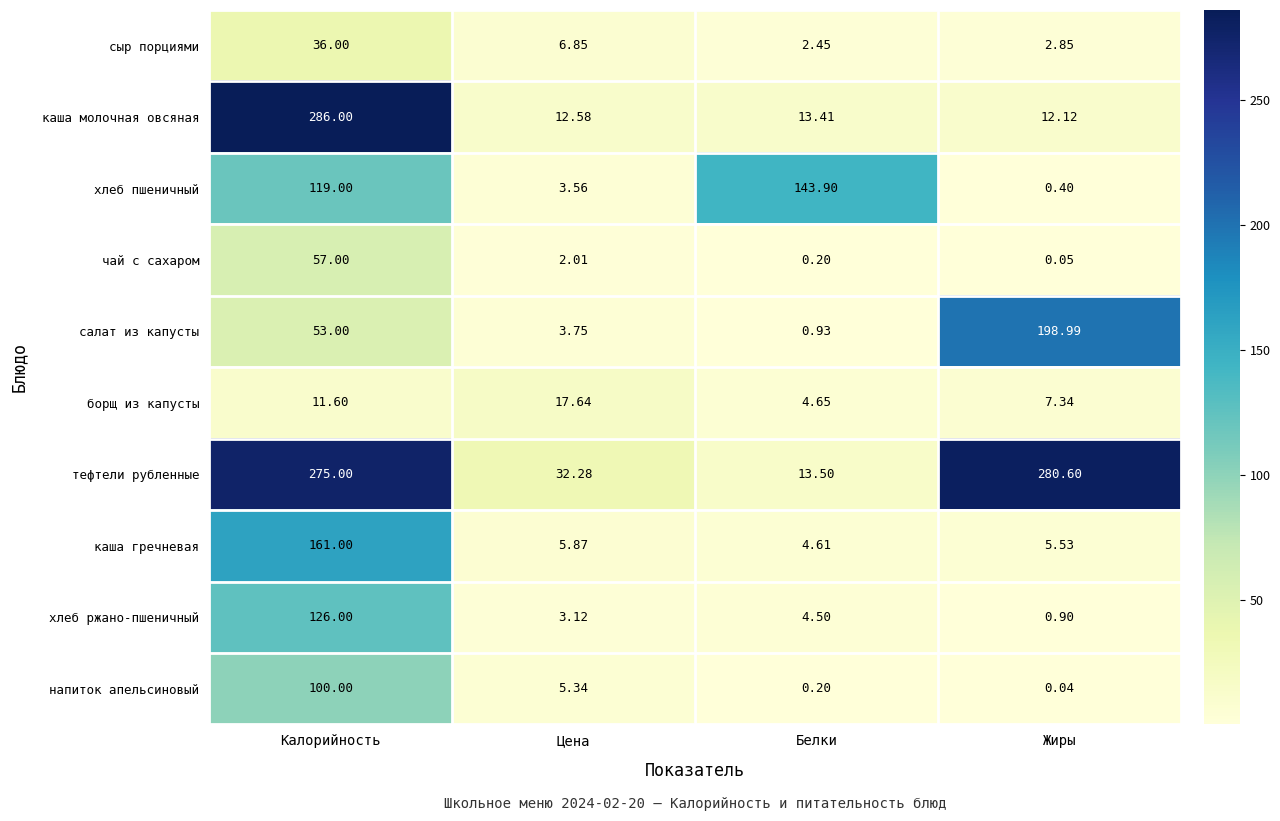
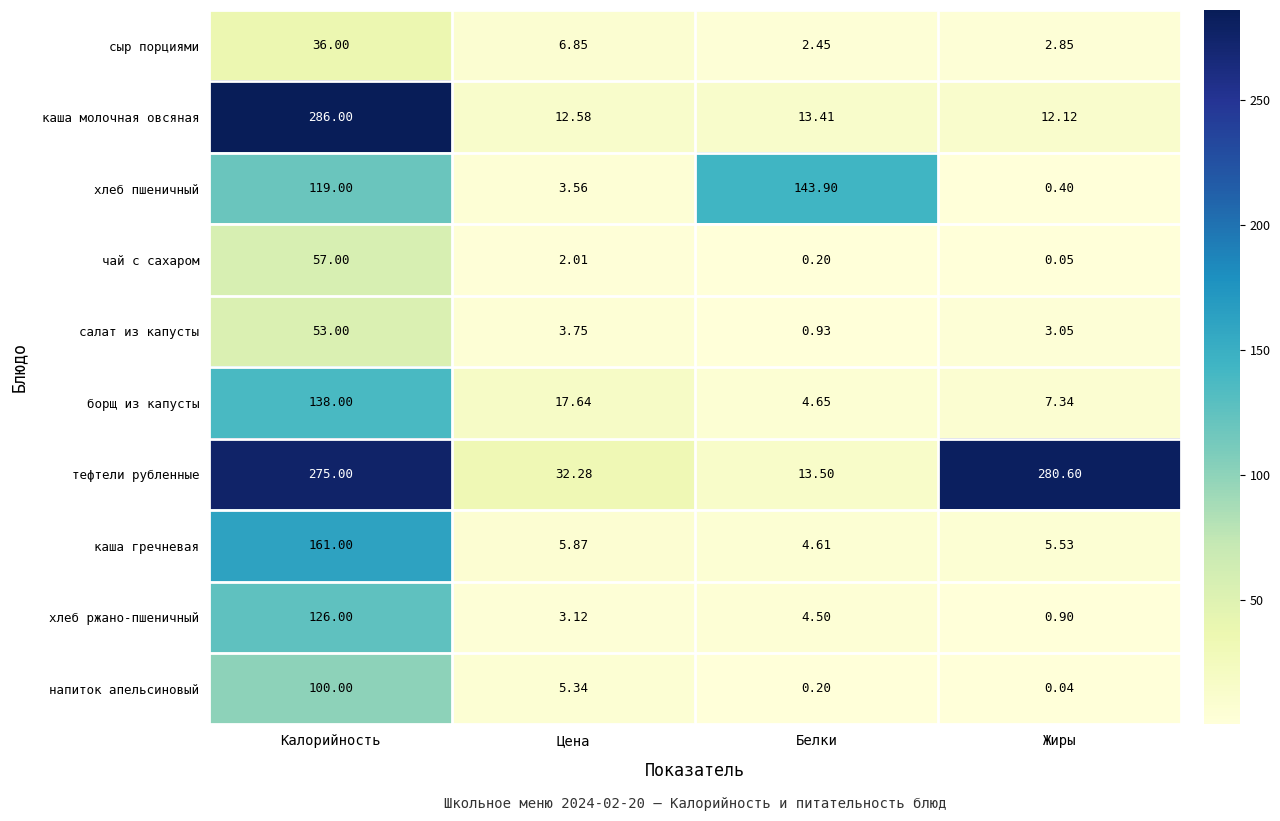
салат из капусты, Жиры: 198.99 -> 3.05
борщ из капусты, Калорийность: 11.60 -> 138.00
